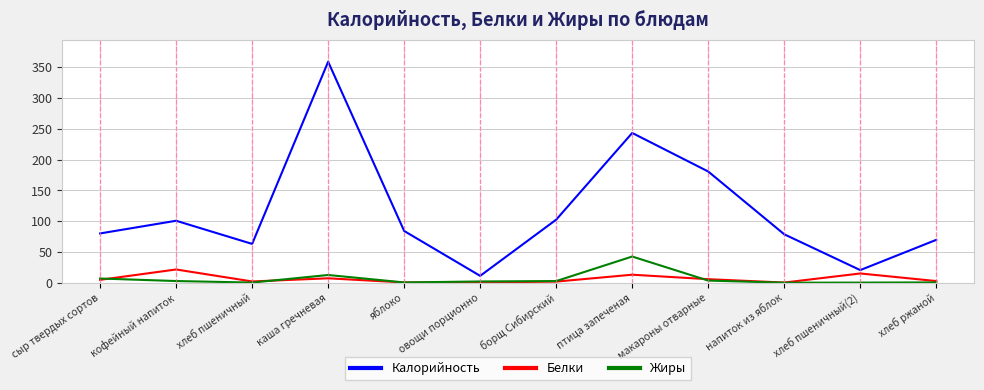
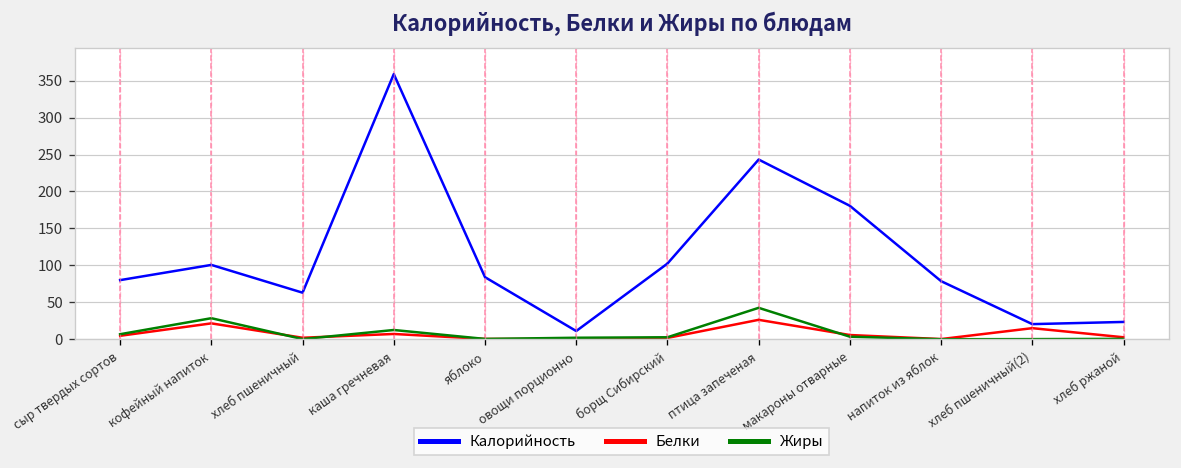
Жиры, кофейный напиток: 0 -> 30
Белки, птица запеченая: 10 -> 30
Калорийность, хлеб ржаной: 70 -> 20
